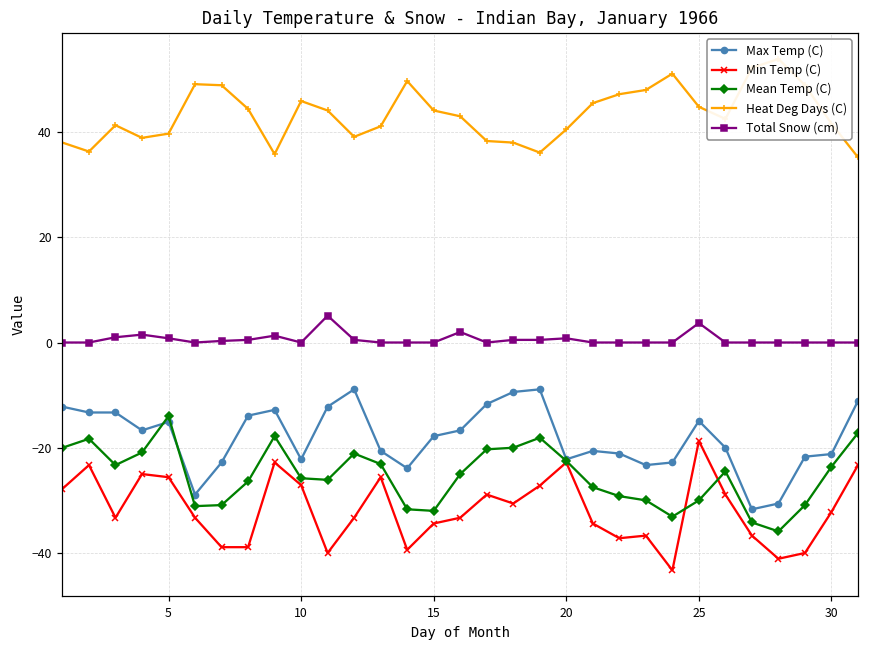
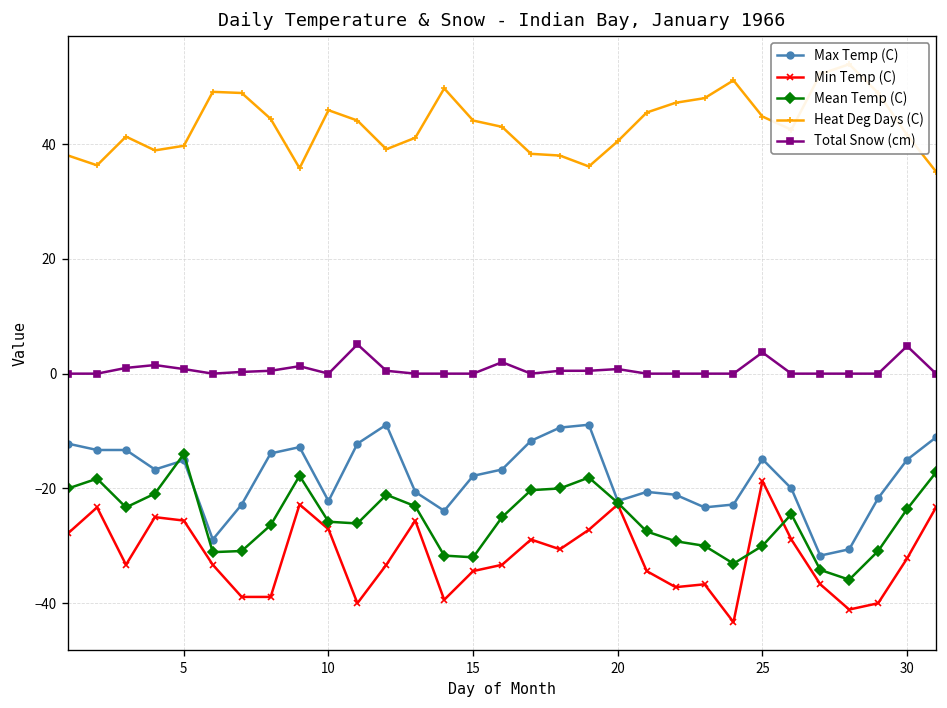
Max Temp (C), 30: -21 -> -15
Total Snow (cm), 30: 0 -> 5
